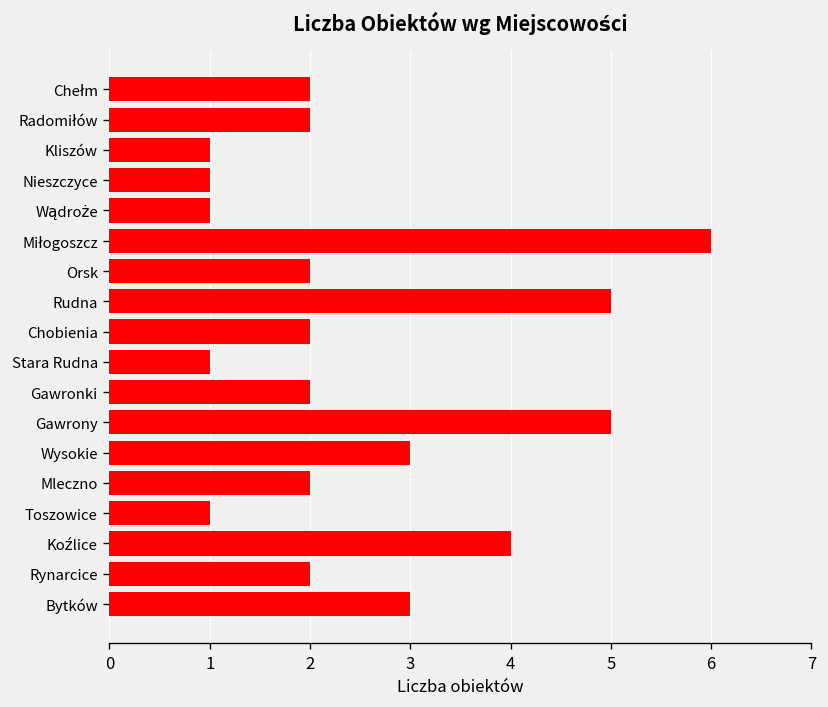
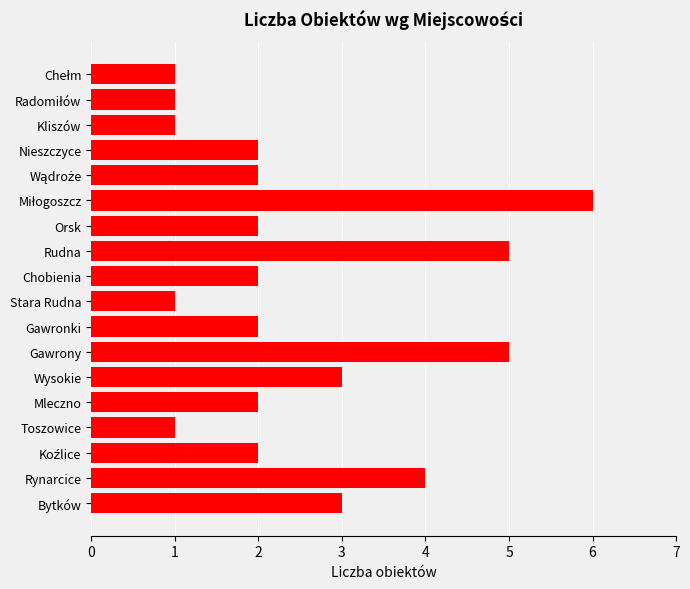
Chełm: 2 -> 1
Radomiłów: 2 -> 1
Nieszczyce: 1 -> 2
Wądroże: 1 -> 2
Koźlice: 4 -> 2
Rynarcice: 2 -> 4
